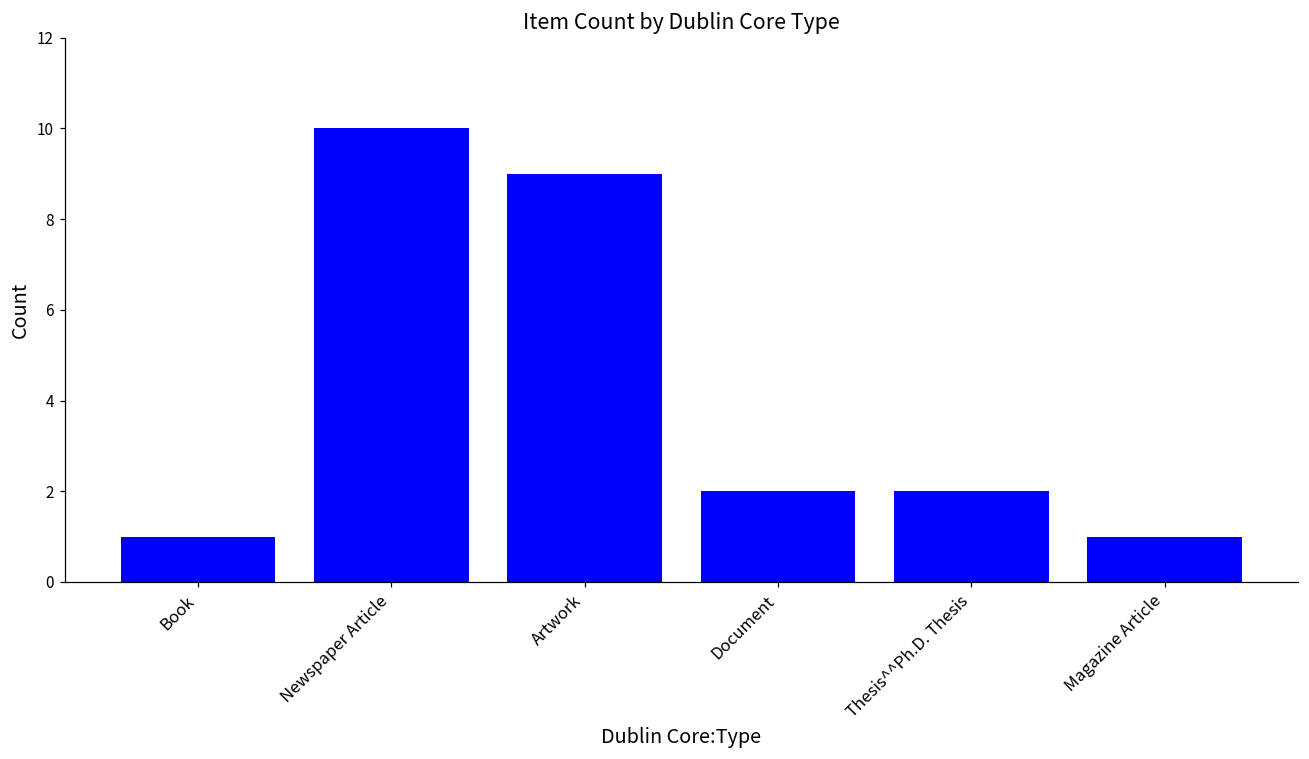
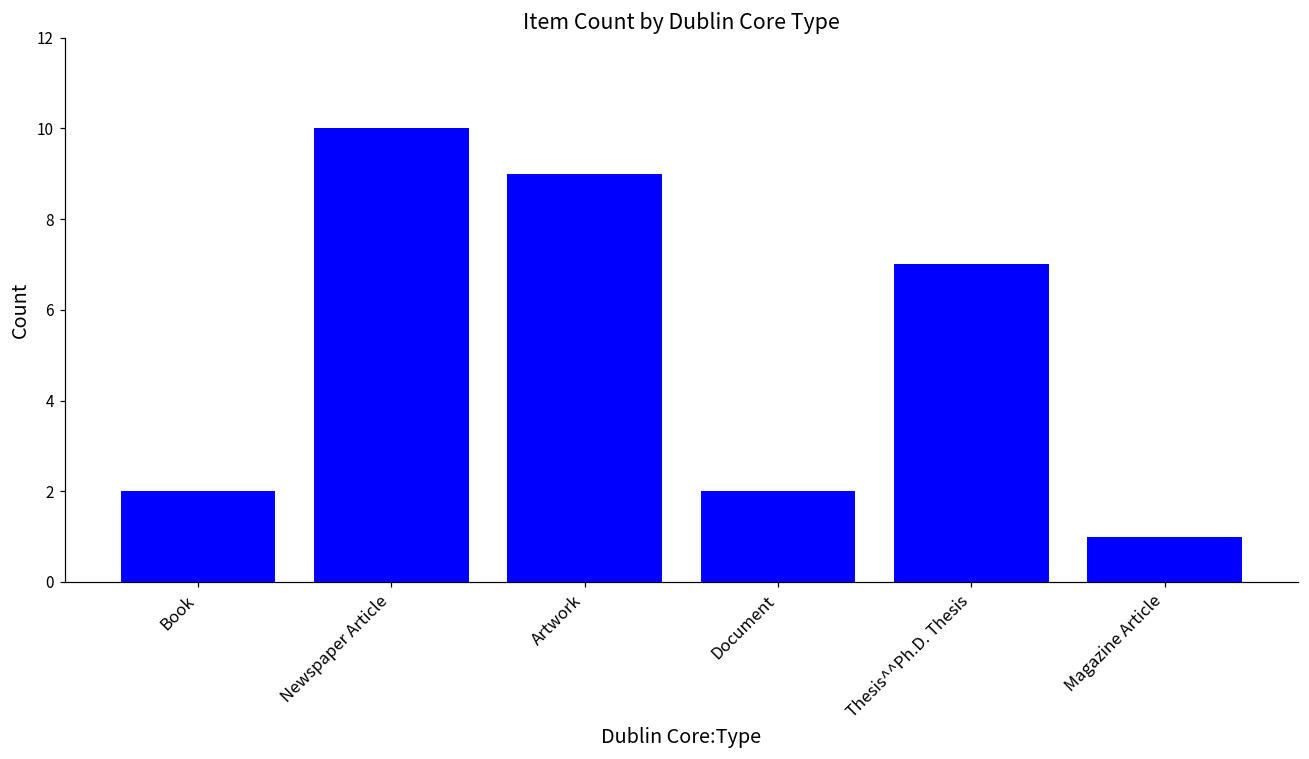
Book: 1 -> 2
Thesis^^Ph.D. Thesis: 2 -> 7
